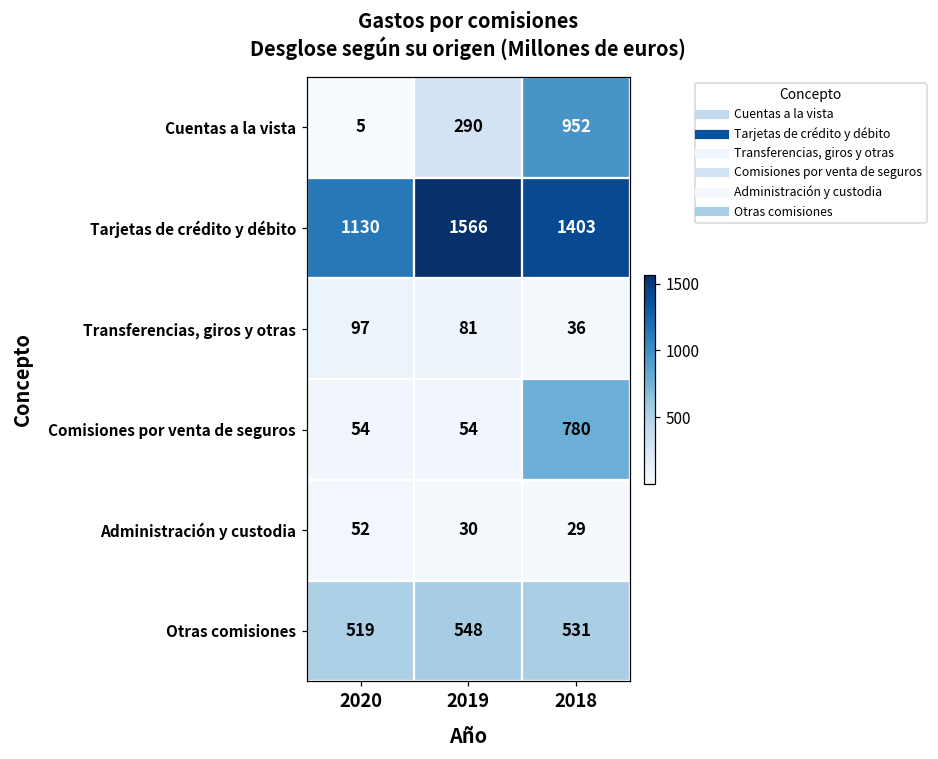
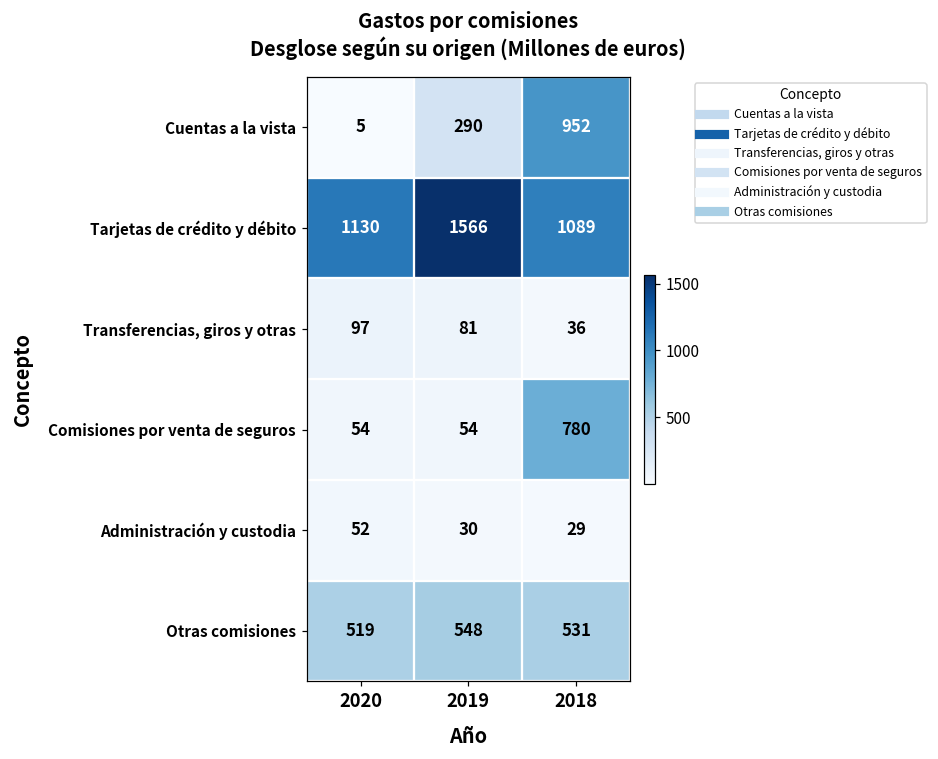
Tarjetas de crédito y débito, 2018: 1403 -> 1089
